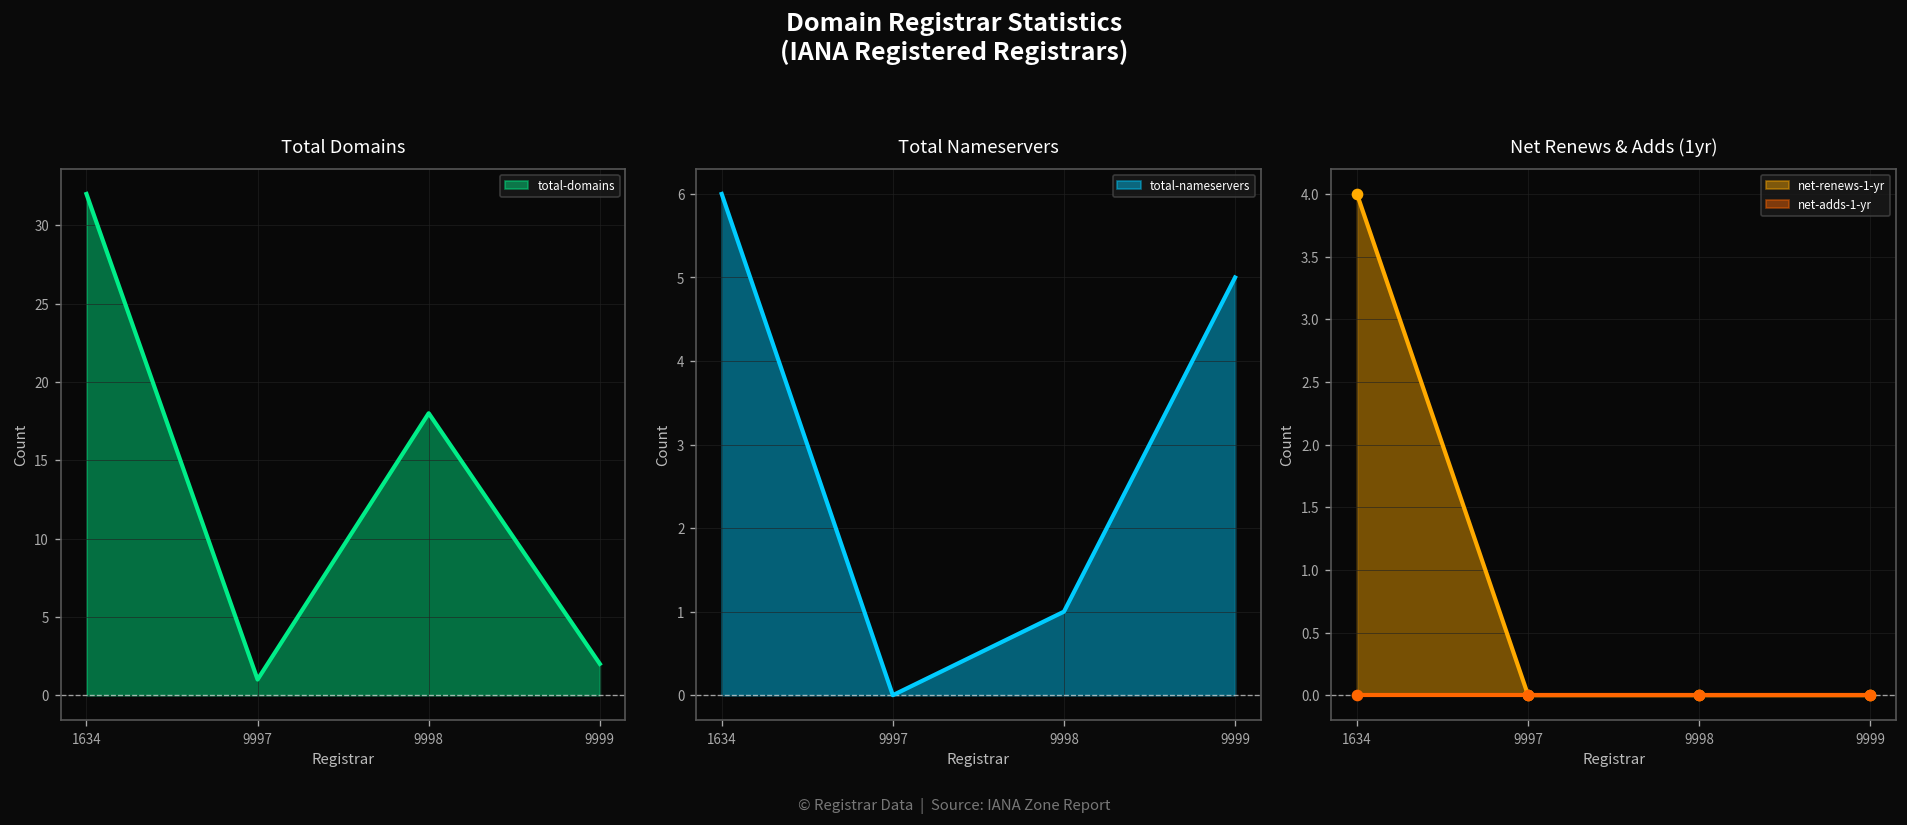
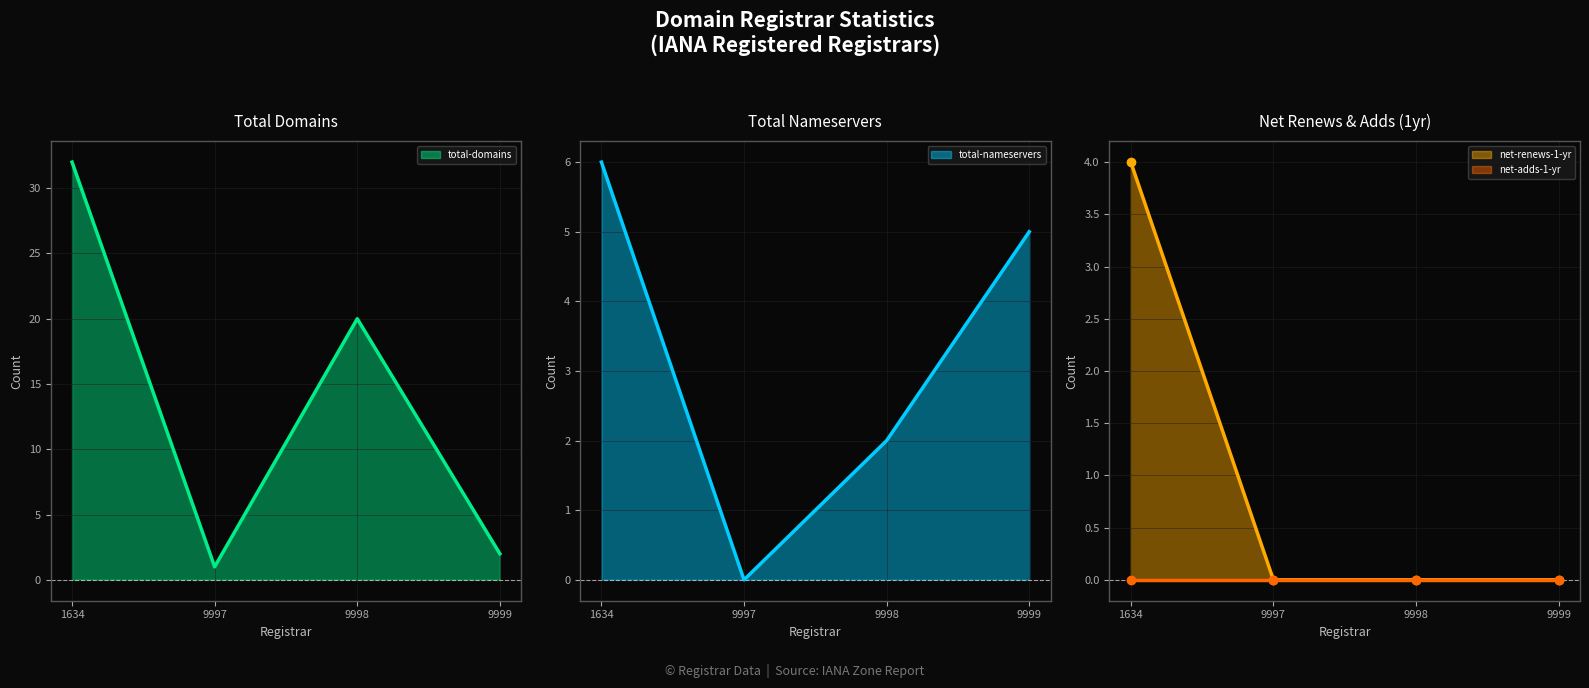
Total Domains, 9998: 18 -> 20
Total Nameservers, 9998: 1 -> 2
